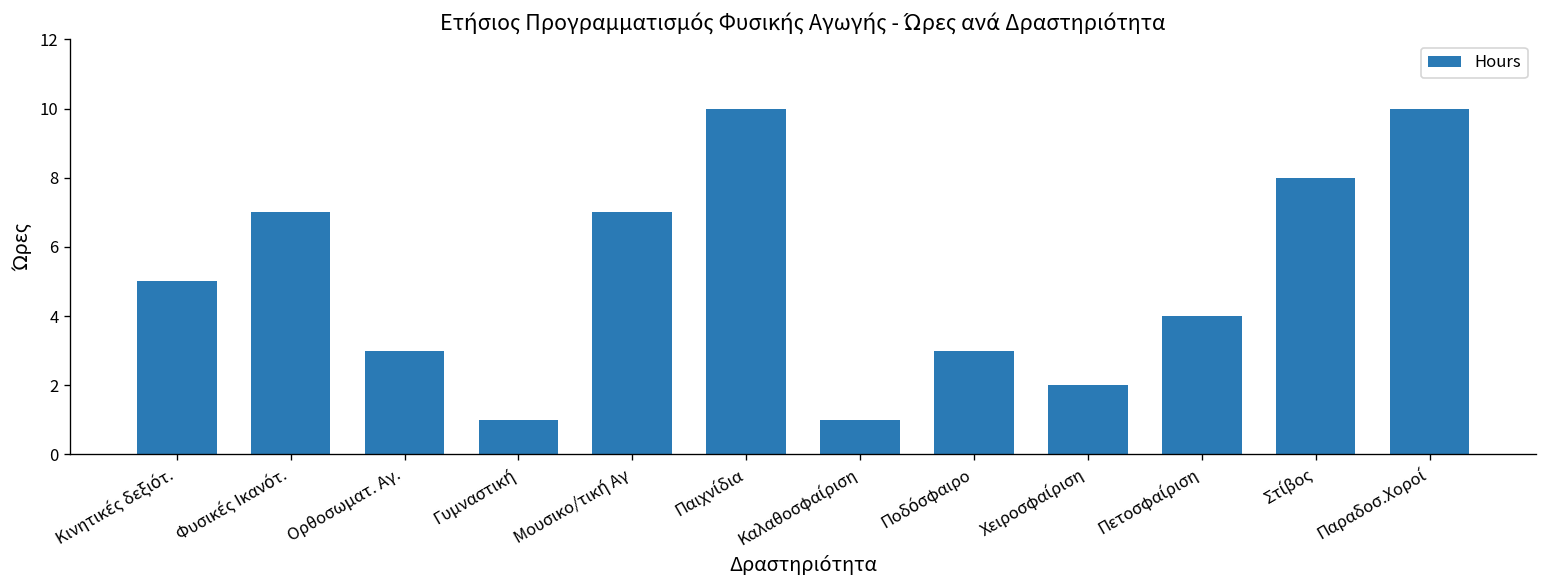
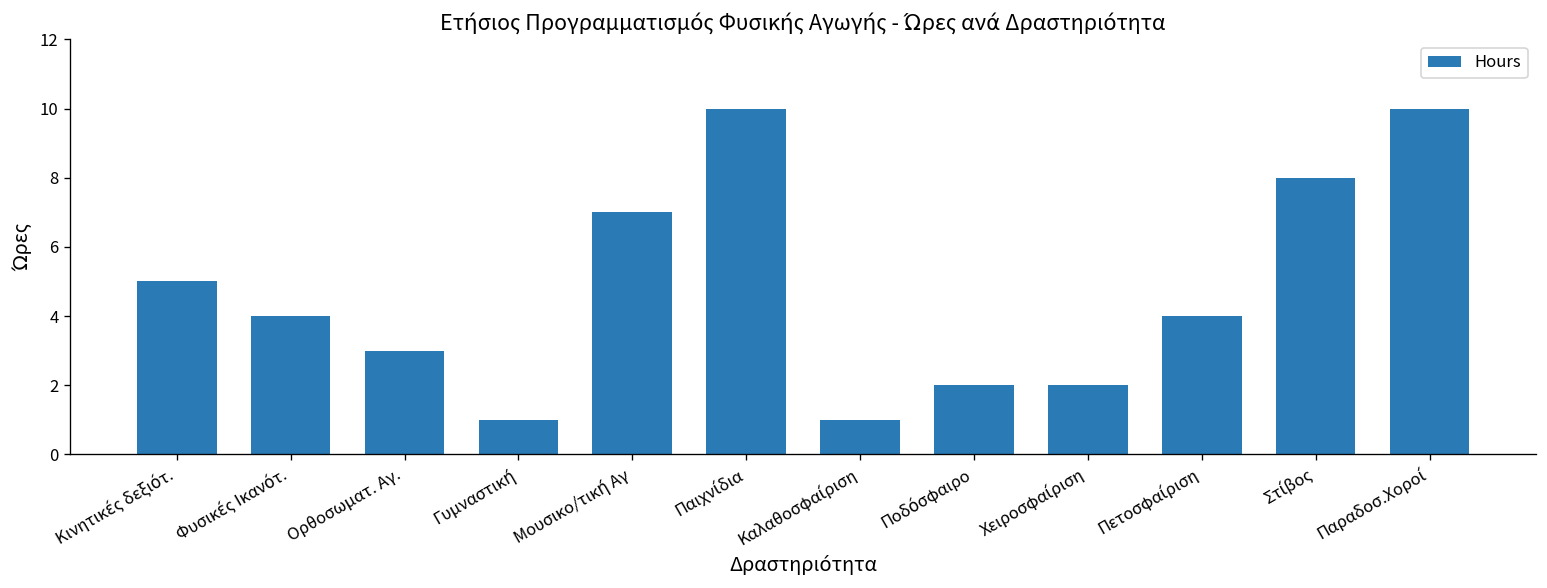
Φυσικές Ικανότ.: 7 -> 4
Ποδόσφαιρο: 3 -> 2
